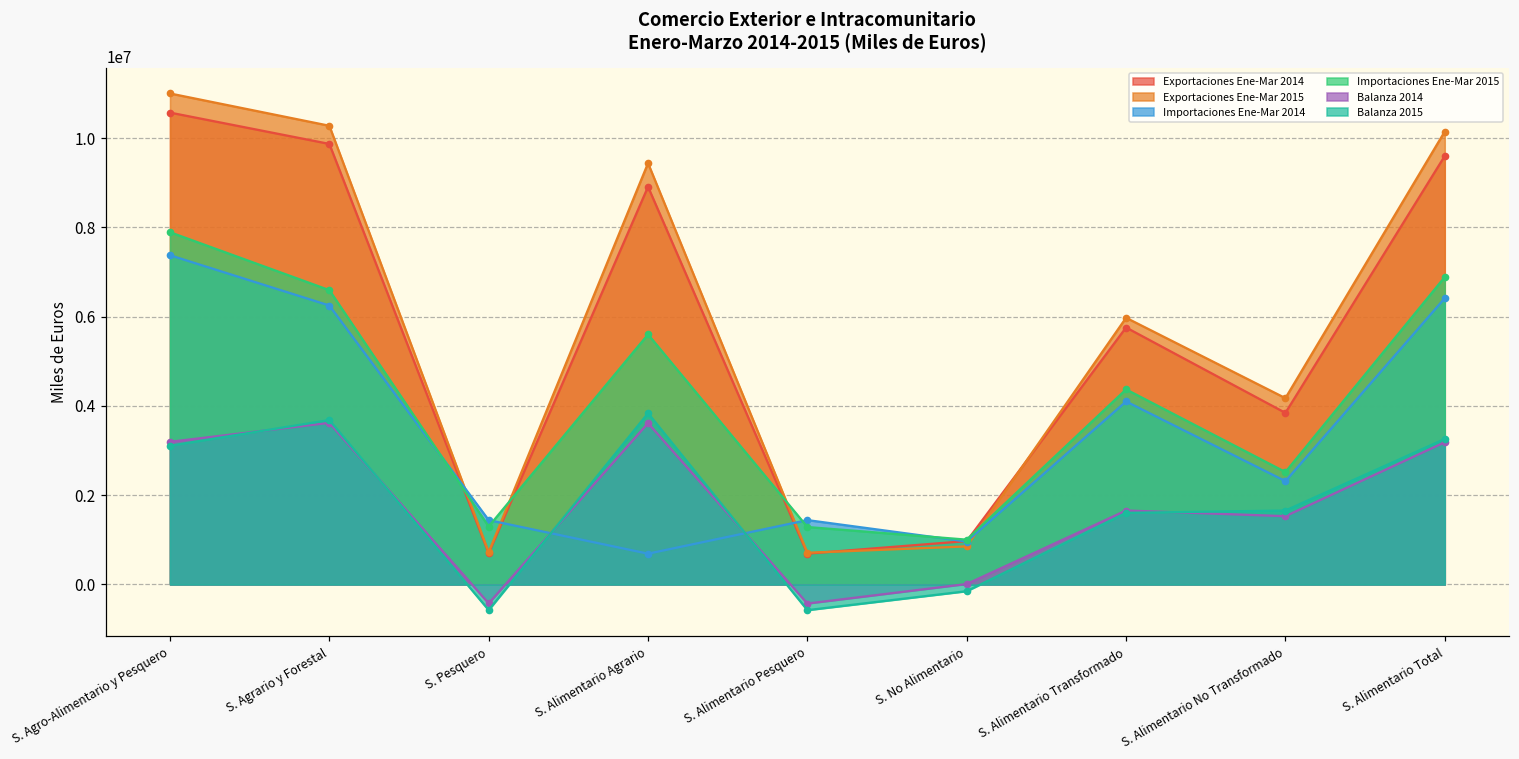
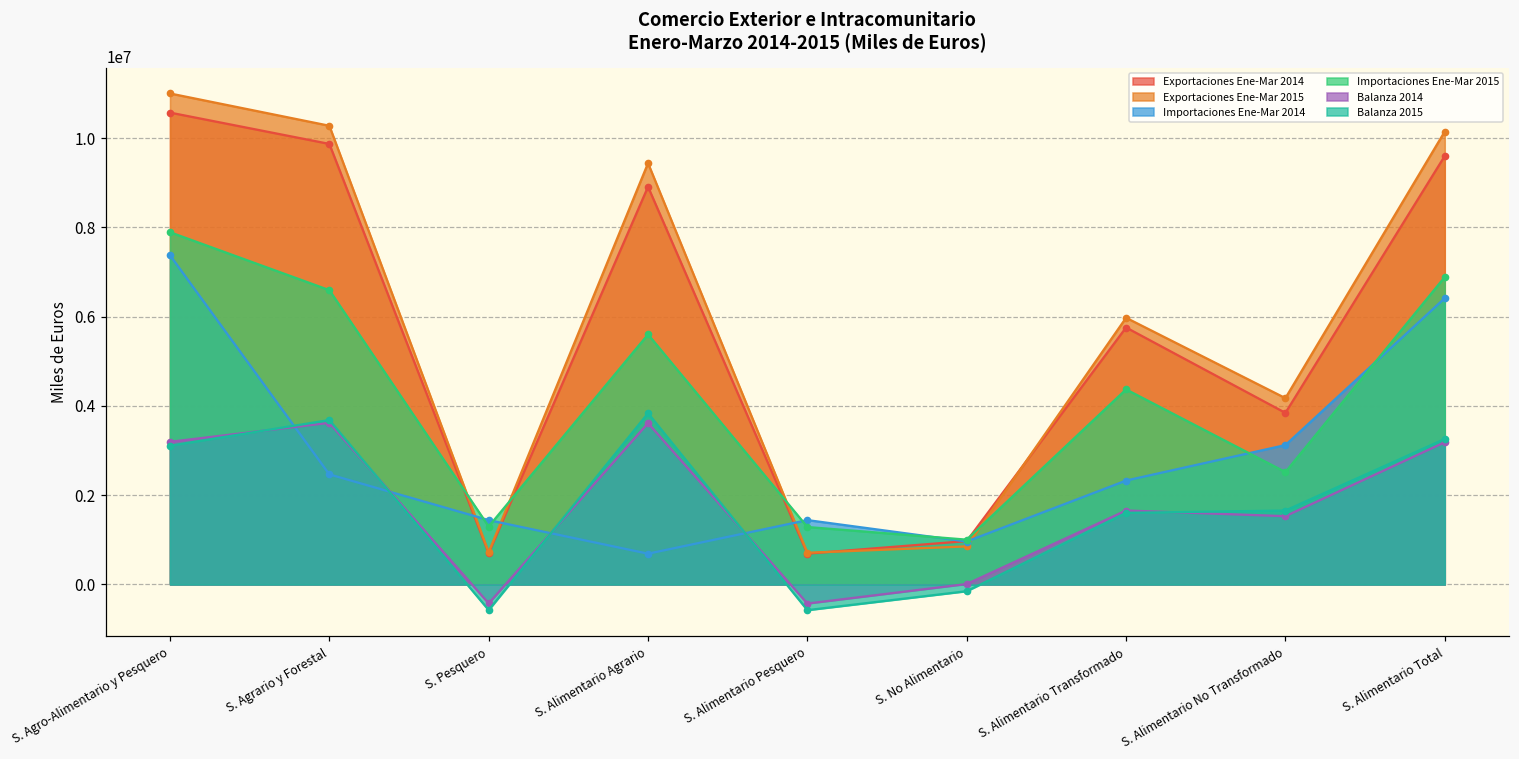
Importaciones Ene-Mar 2014, S. Agrario y Forestal: 6200000 -> 2500000
Importaciones Ene-Mar 2014, S. Alimentario Transformado: 4100000 -> 2300000
Importaciones Ene-Mar 2014, S. Alimentario No Transformado: 2300000 -> 3100000
